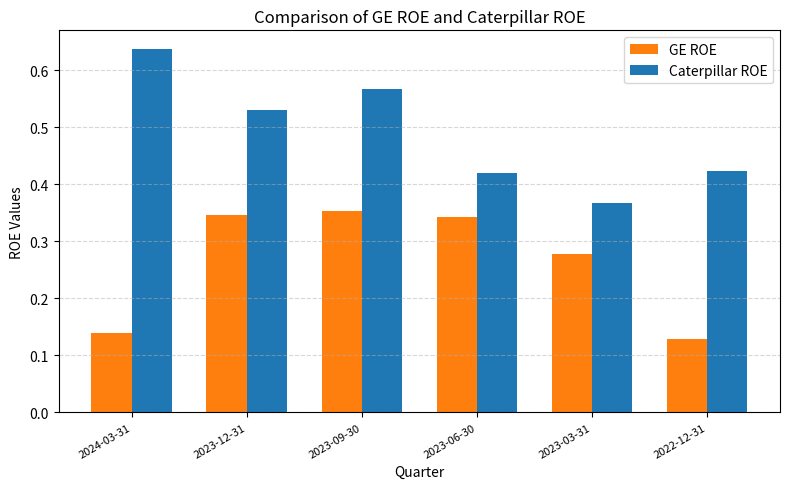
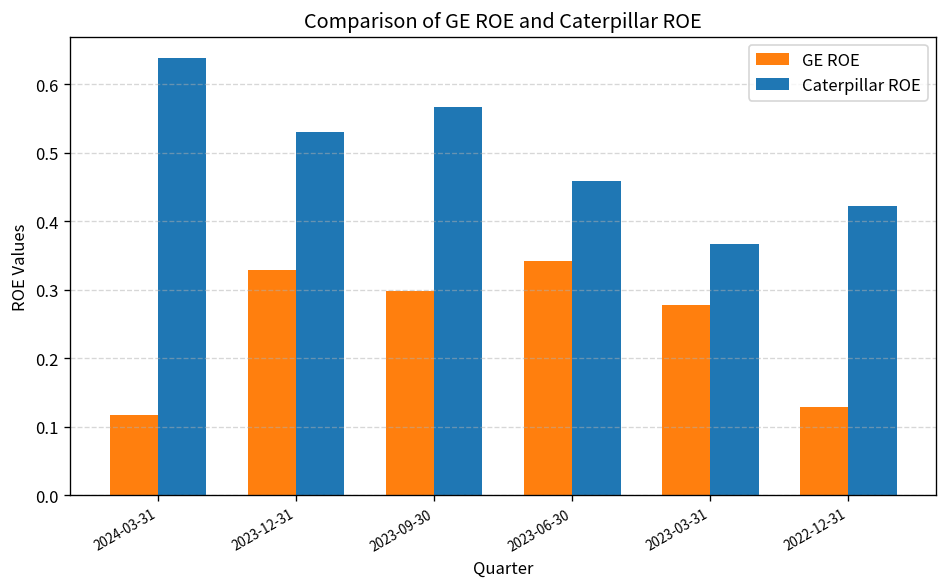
GE ROE, 2024-03-31: 0.14 -> 0.12
GE ROE, 2023-12-31: 0.35 -> 0.33
GE ROE, 2023-09-30: 0.35 -> 0.30
Caterpillar ROE, 2023-06-30: 0.42 -> 0.46
